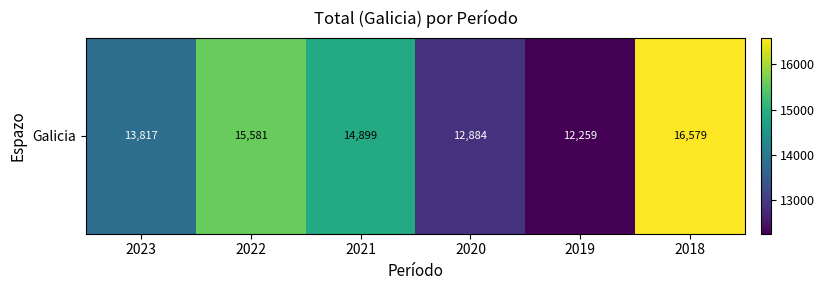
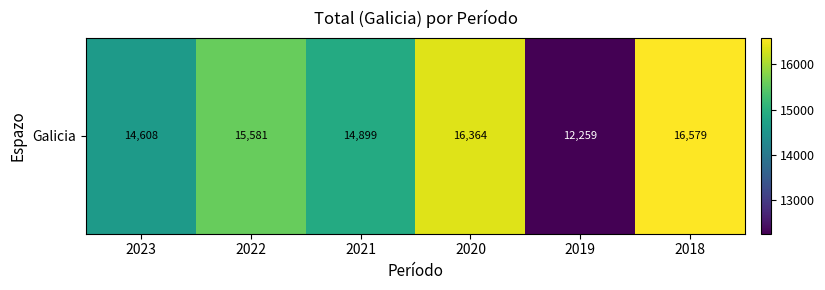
Galicia, 2023: 13,817 -> 14,608
Galicia, 2020: 12,884 -> 16,364
